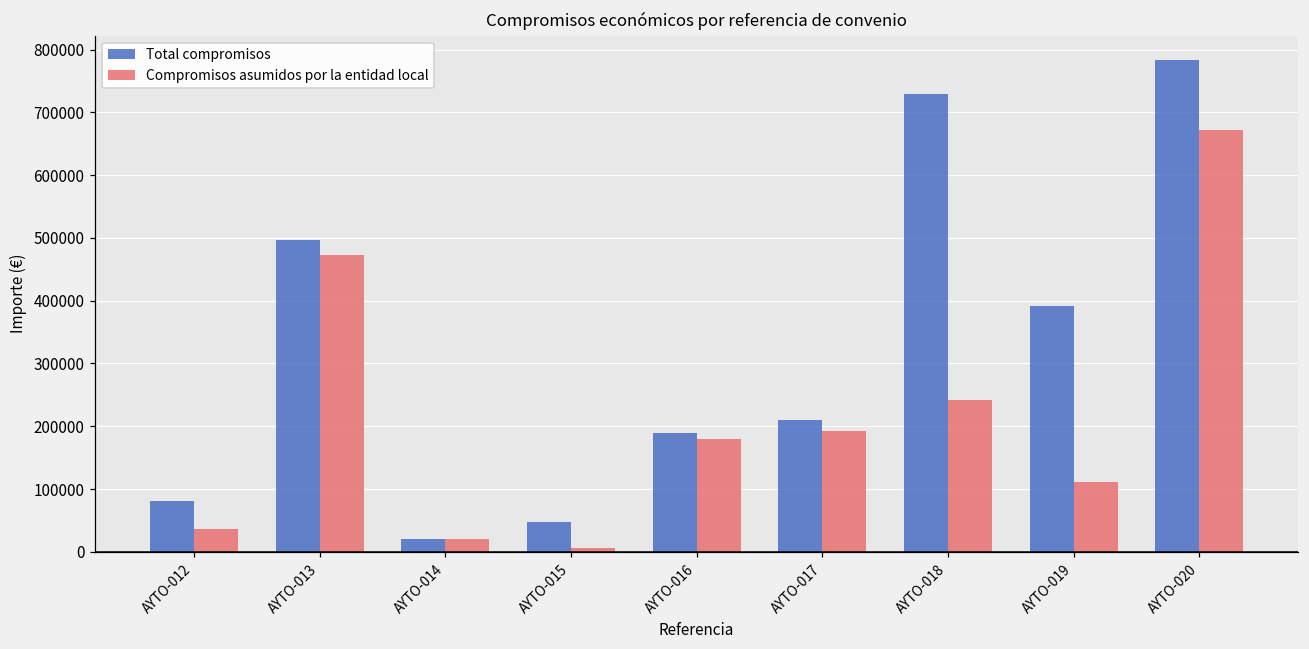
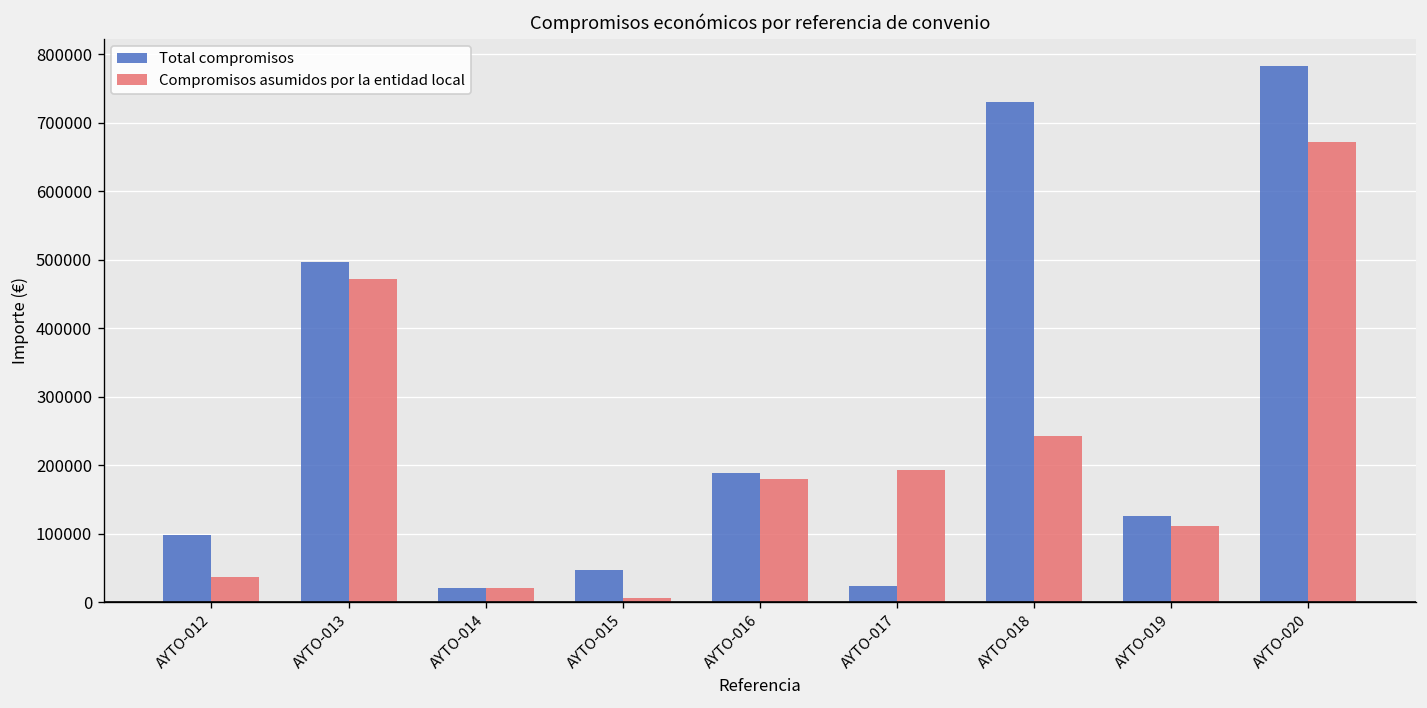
Total compromisos, AYTO-012: 80000 -> 100000
Total compromisos, AYTO-017: 210000 -> 20000
Total compromisos, AYTO-019: 390000 -> 130000
